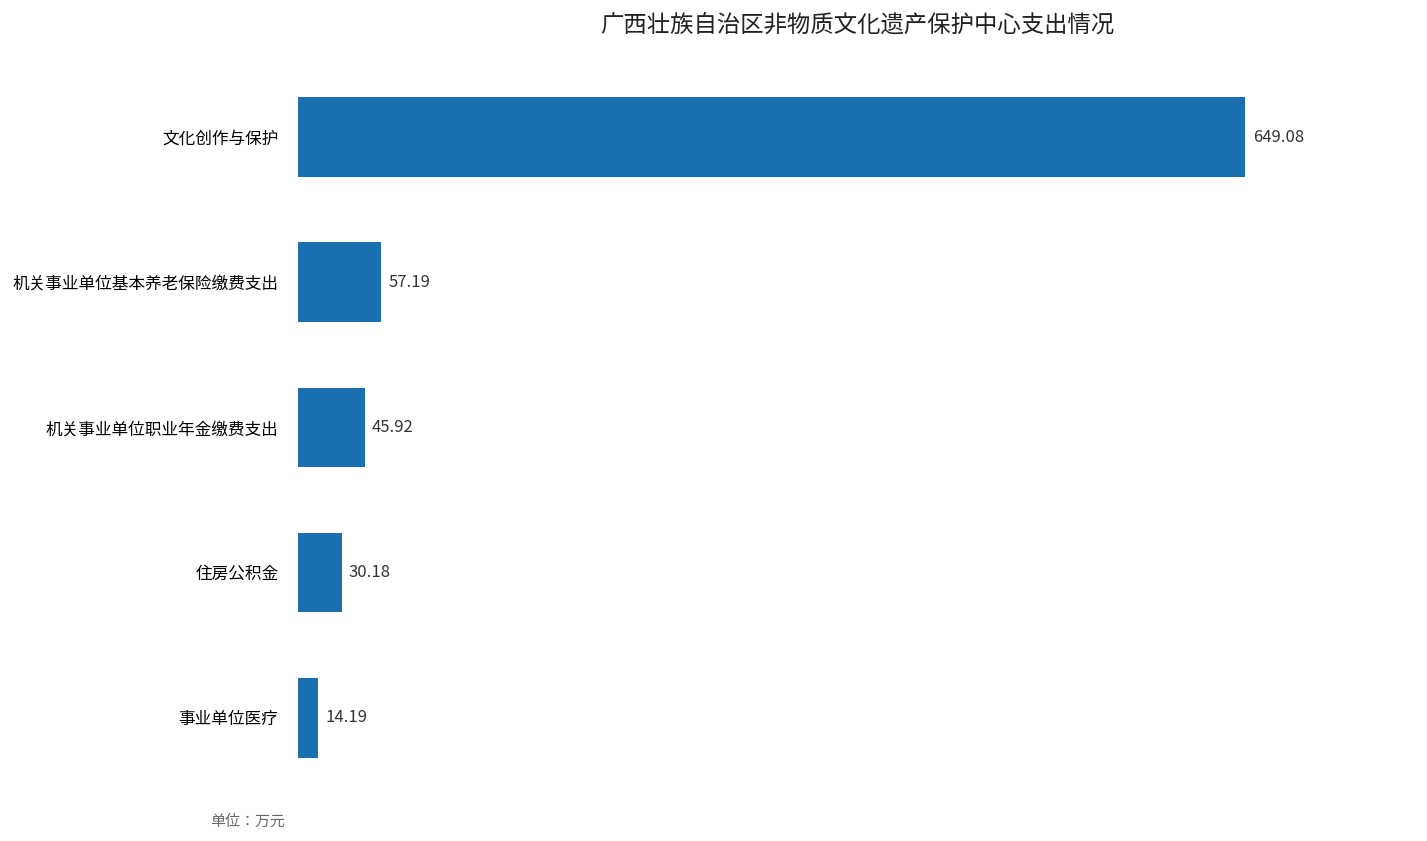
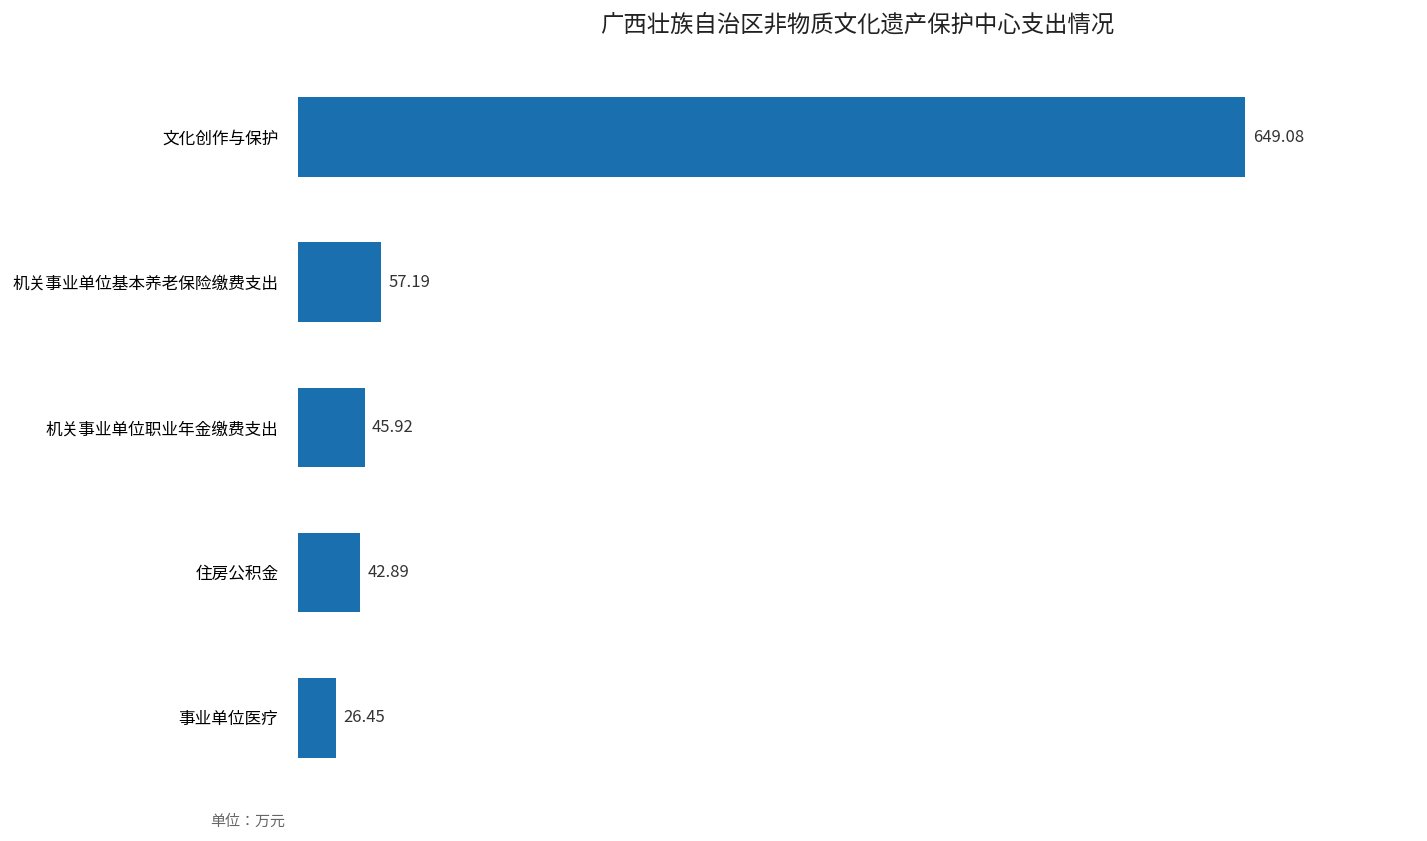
住房公积金: 30.18 -> 42.89
事业单位医疗: 14.19 -> 26.45
